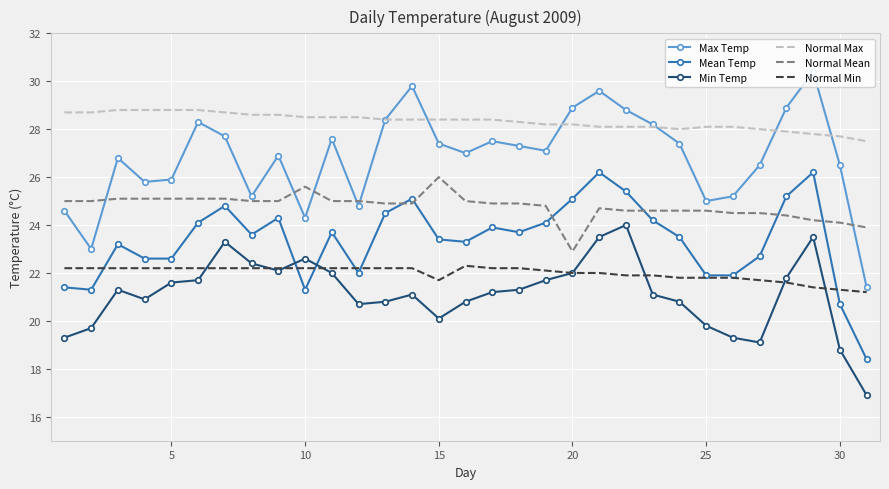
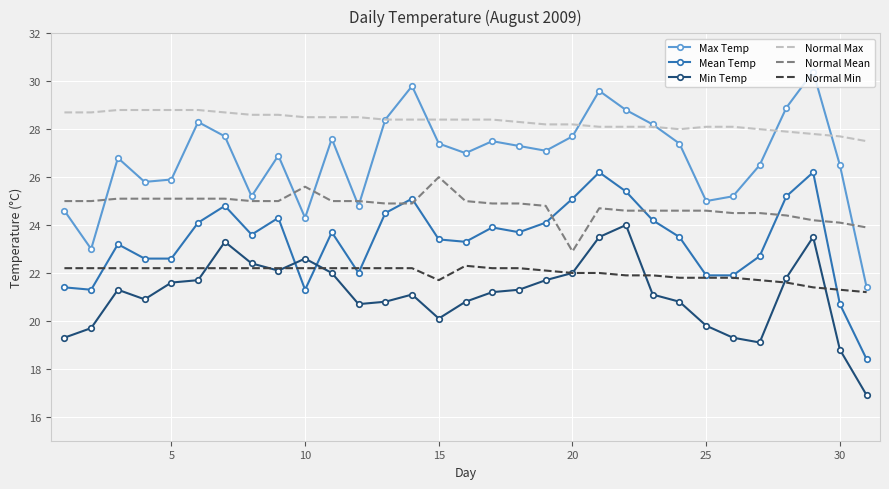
Max Temp, 20: 28.9 -> 27.7
